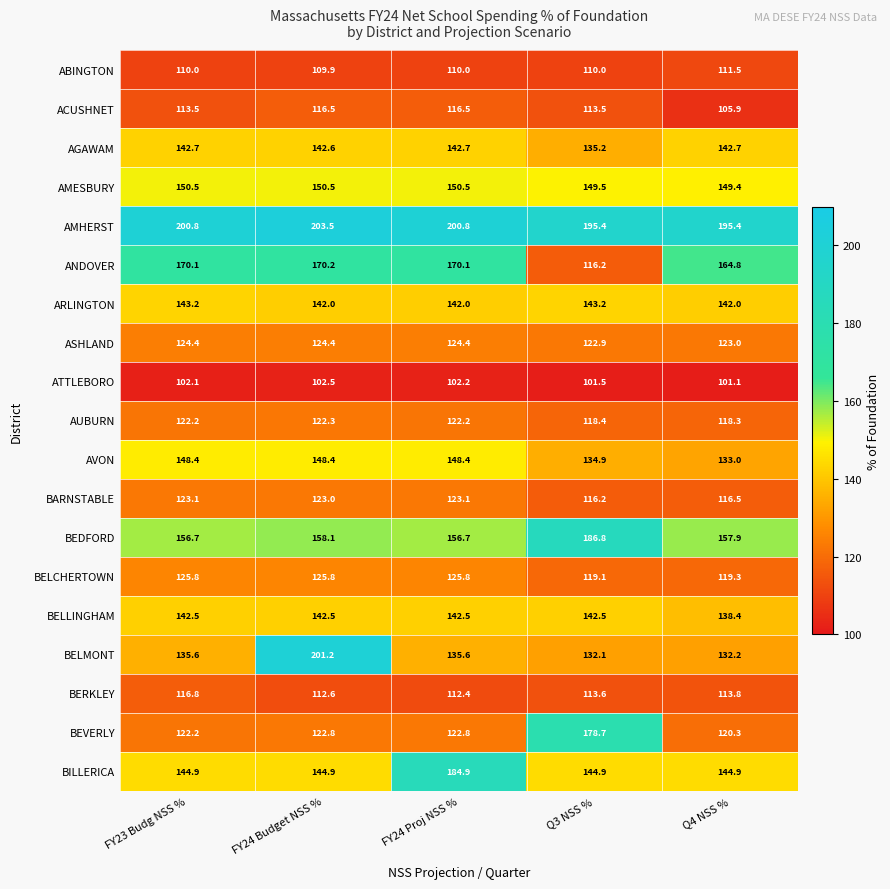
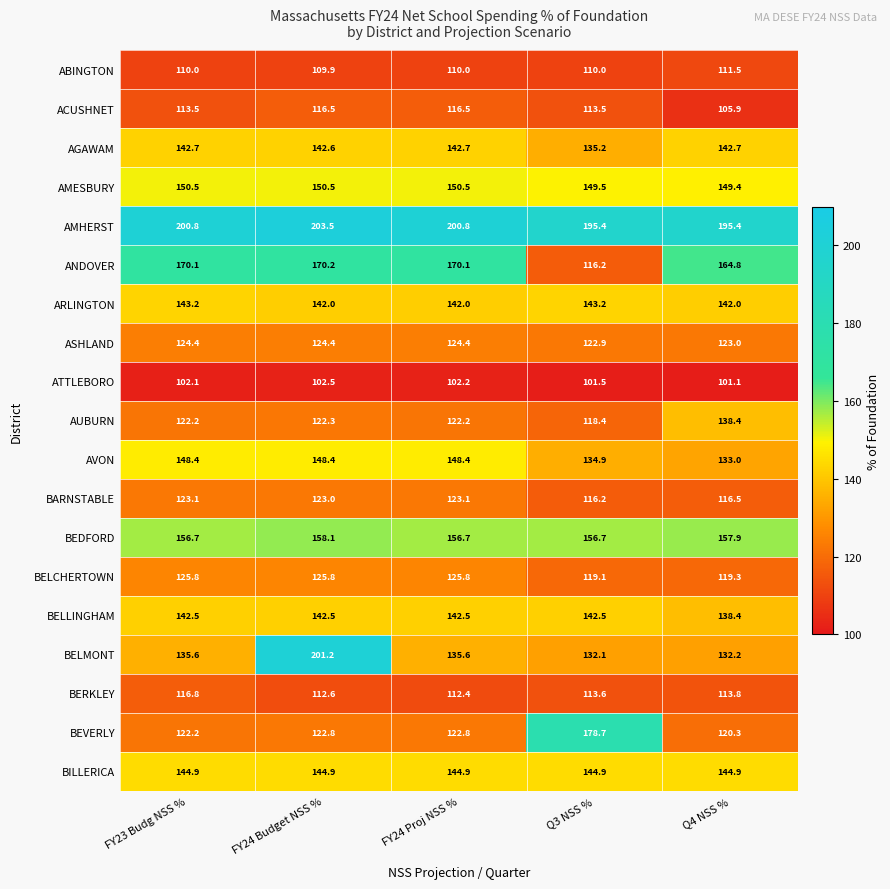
AUBURN, Q4 NSS %: 118.3 -> 138.4
BEDFORD, Q3 NSS %: 186.8 -> 156.7
BILLERICA, FY24 Proj NSS %: 184.9 -> 144.9
